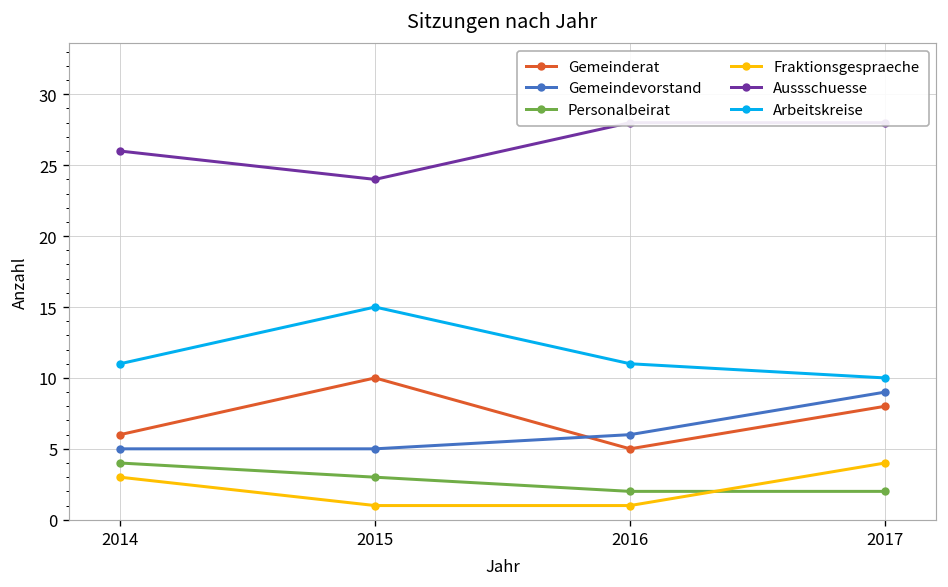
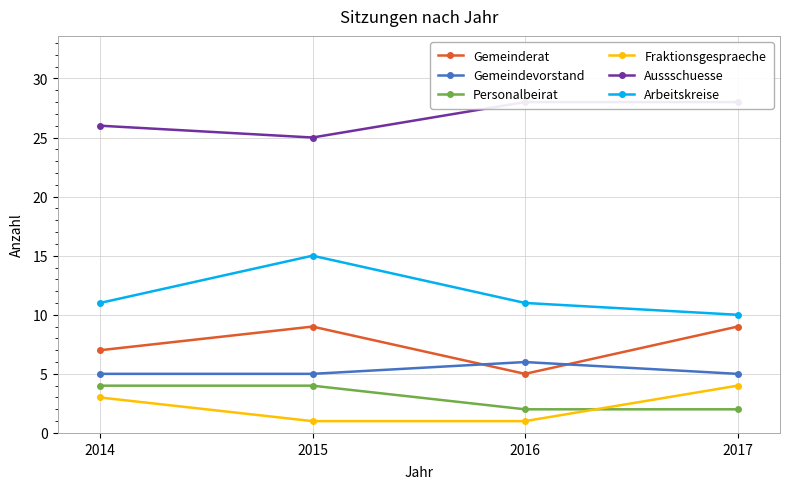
Gemeinderat, 2014: 6 -> 7
Gemeinderat, 2015: 10 -> 9
Personalbeirat, 2015: 3 -> 4
Aussschuesse, 2015: 24 -> 25
Gemeinderat, 2017: 8 -> 9
Gemeindevorstand, 2017: 9 -> 5
